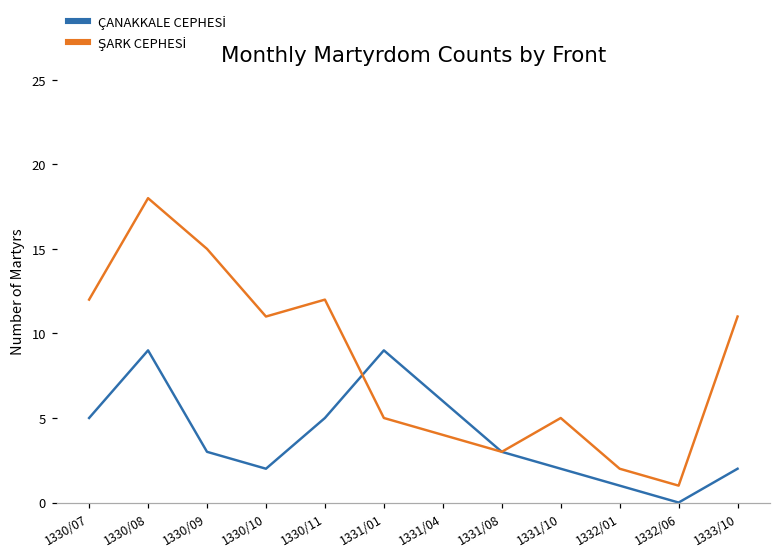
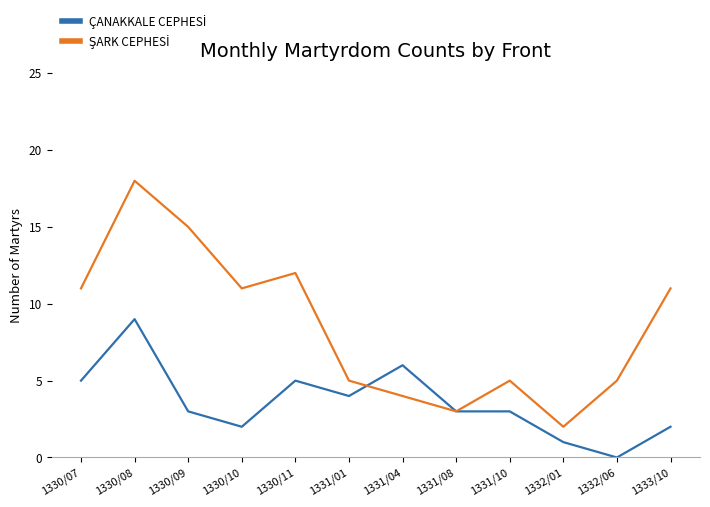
ŞARK CEPHESİ, 1330/07: 12 -> 11
ÇANAKKALE CEPHESİ, 1331/01: 9 -> 4
ÇANAKKALE CEPHESİ, 1331/10: 2 -> 3
ŞARK CEPHESİ, 1332/06: 1 -> 5
